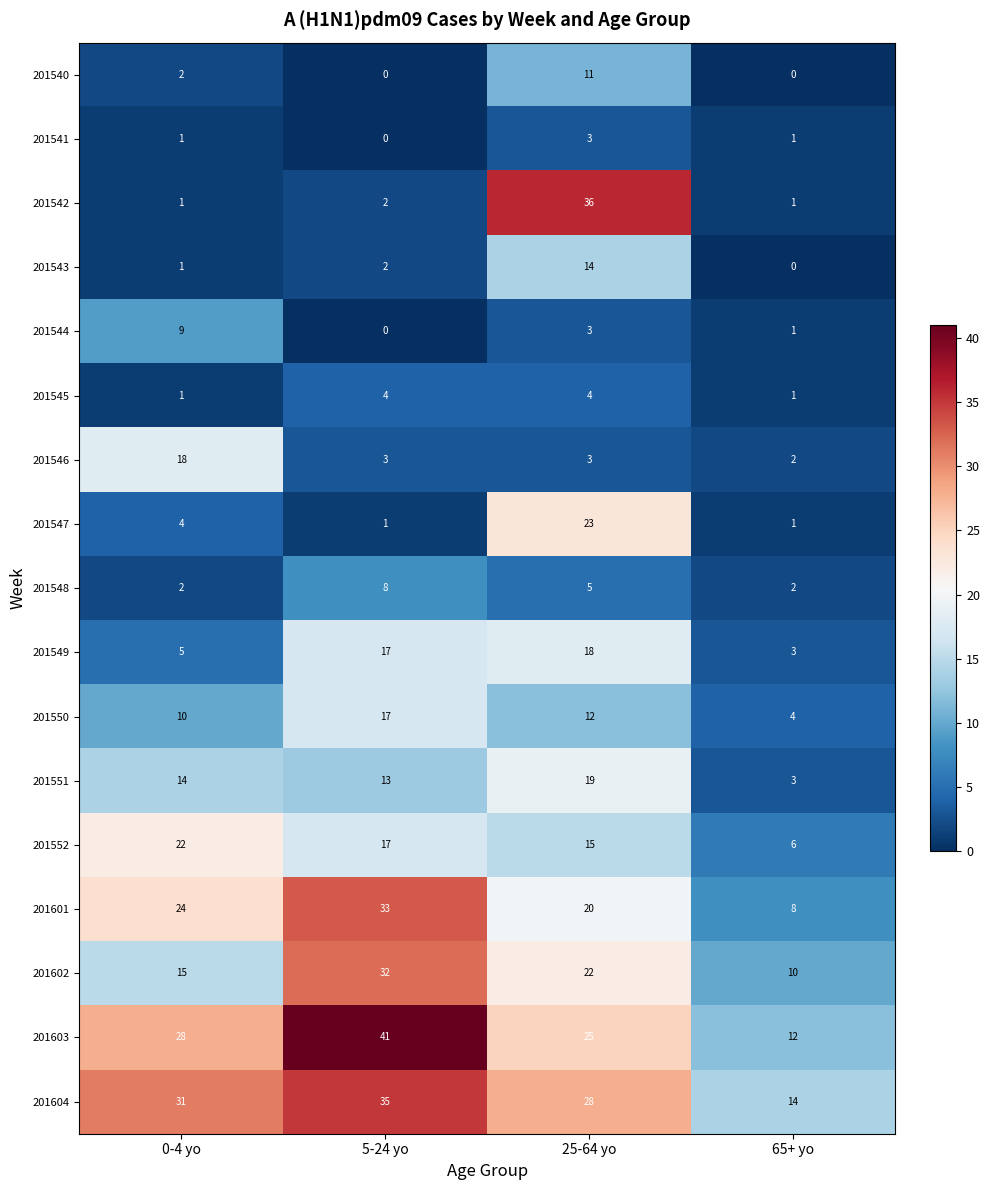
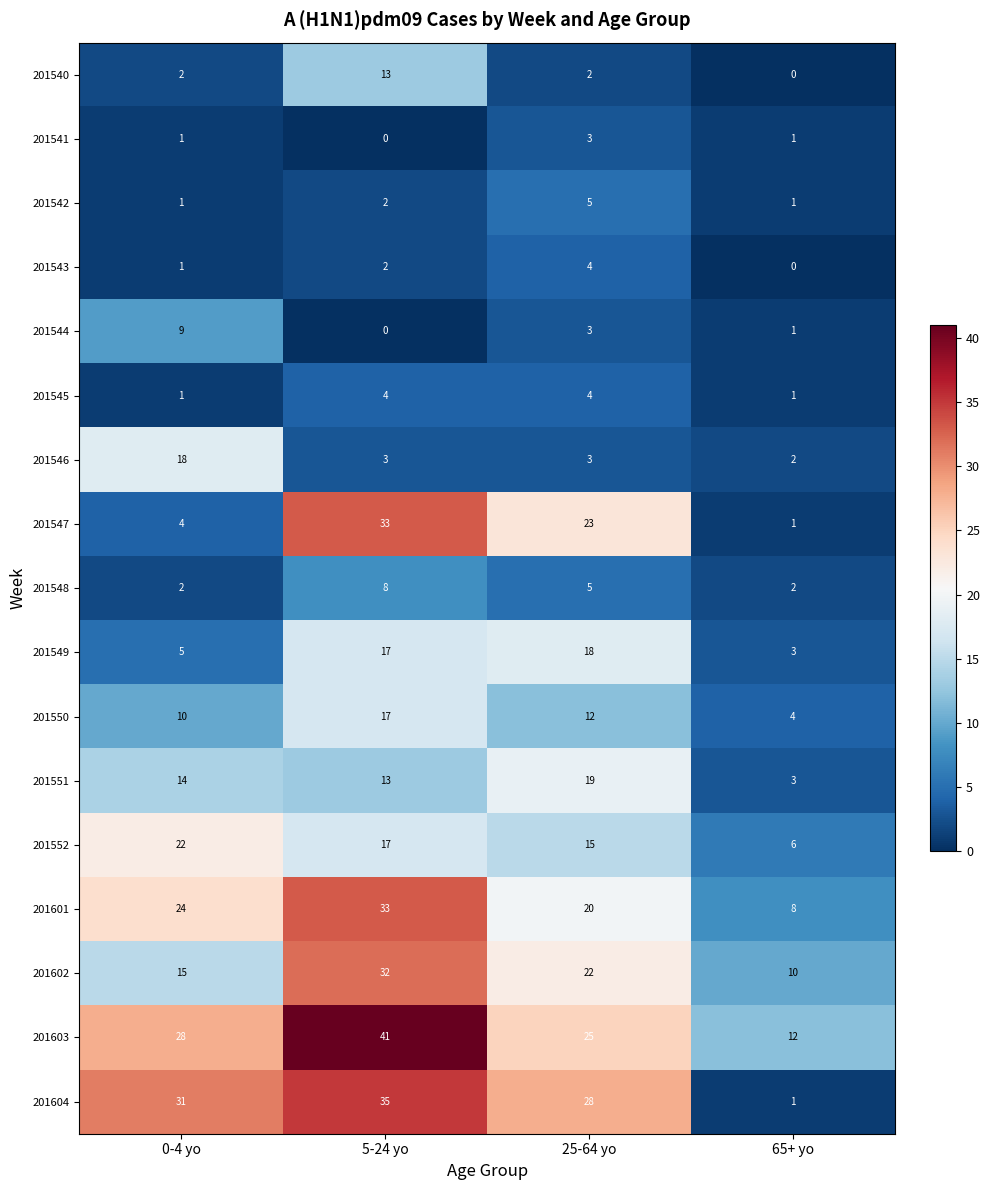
201540, 5-24 yo: 0 -> 13
201540, 25-64 yo: 11 -> 2
201542, 25-64 yo: 36 -> 5
201543, 25-64 yo: 14 -> 4
201547, 5-24 yo: 1 -> 33
201604, 65+ yo: 14 -> 1
